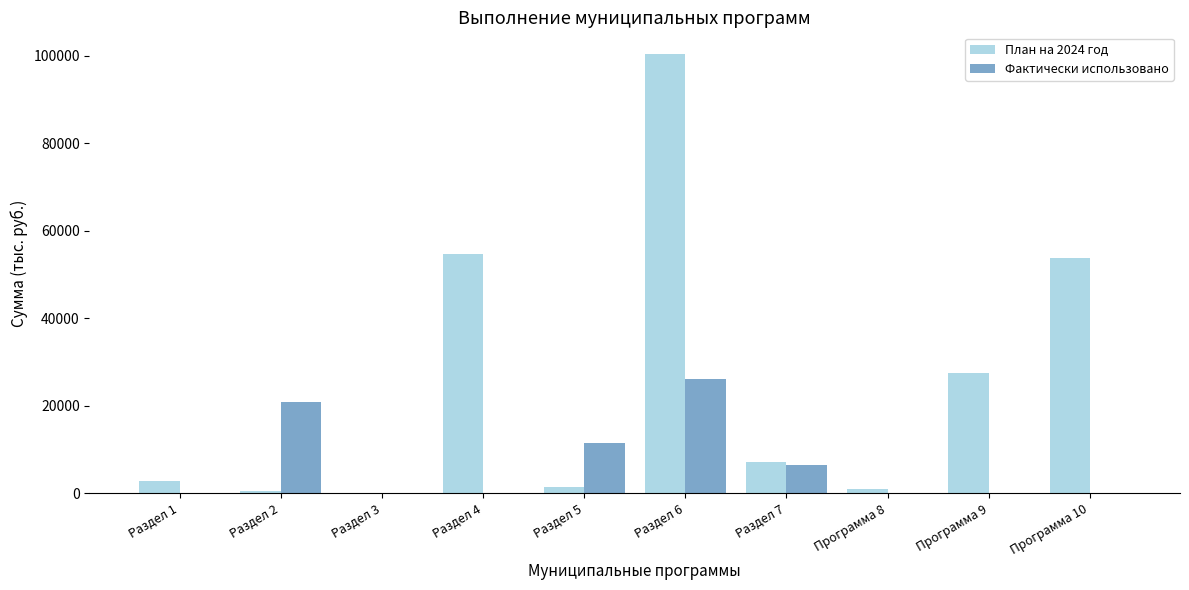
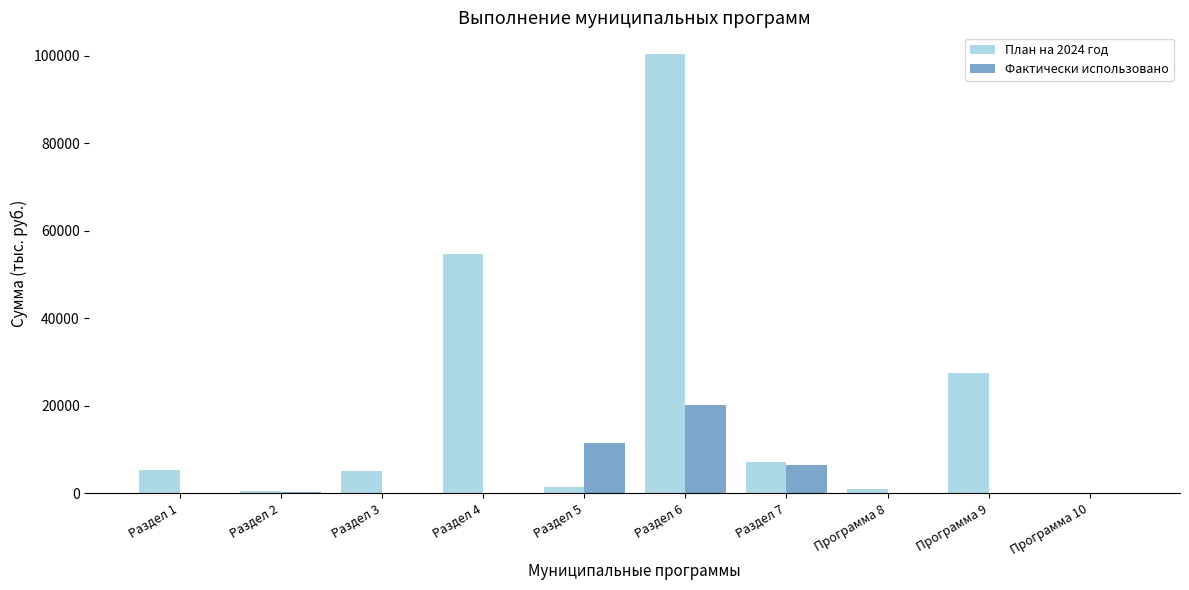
План на 2024 год, Раздел 1: 3000 -> 5000
Фактически использовано, Раздел 2: 21000 -> 0
План на 2024 год, Раздел 3: 0 -> 5000
Фактически использовано, Раздел 6: 26000 -> 20000
План на 2024 год, Программа 10: 54000 -> 0
